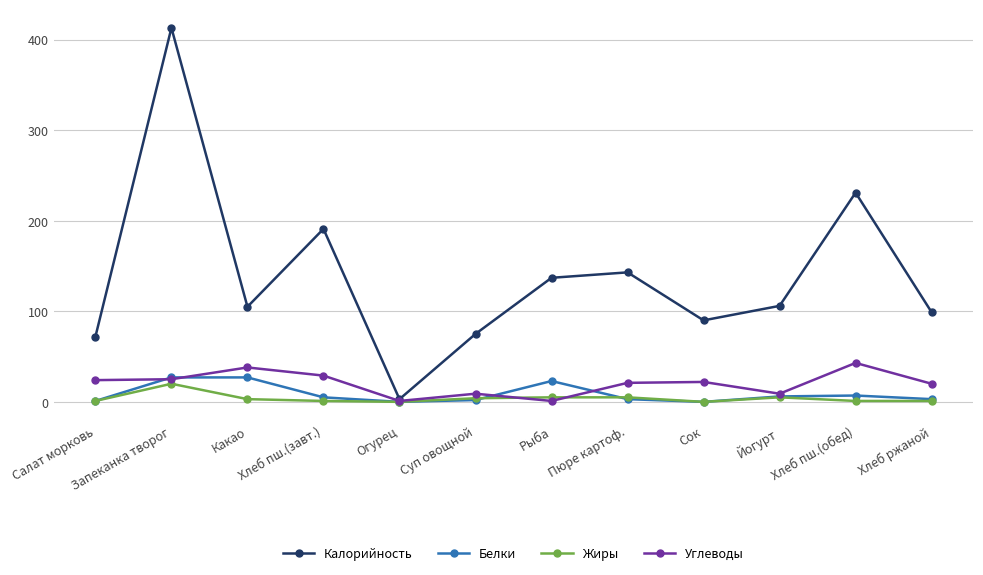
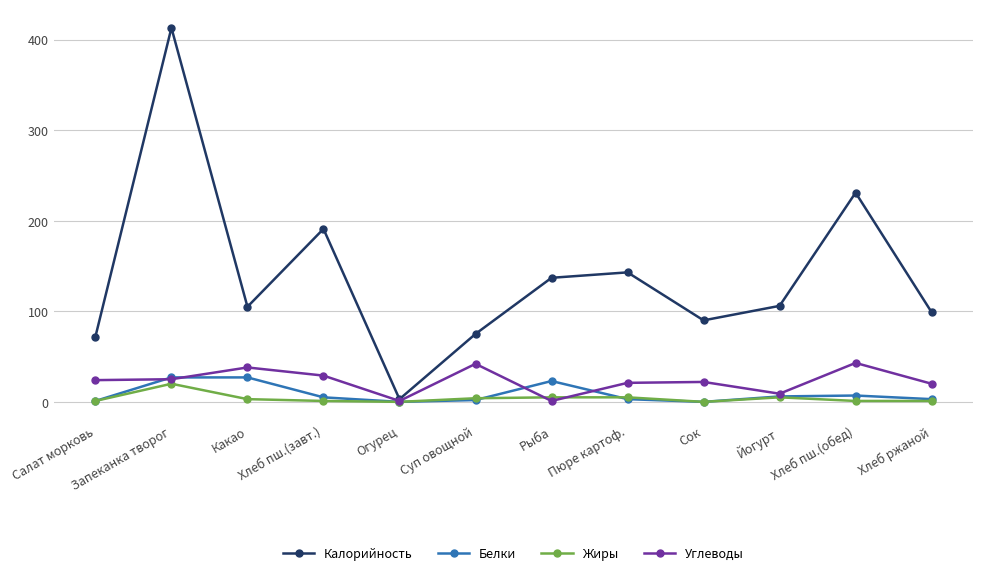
Углеводы, Суп овощной: 10 -> 40
